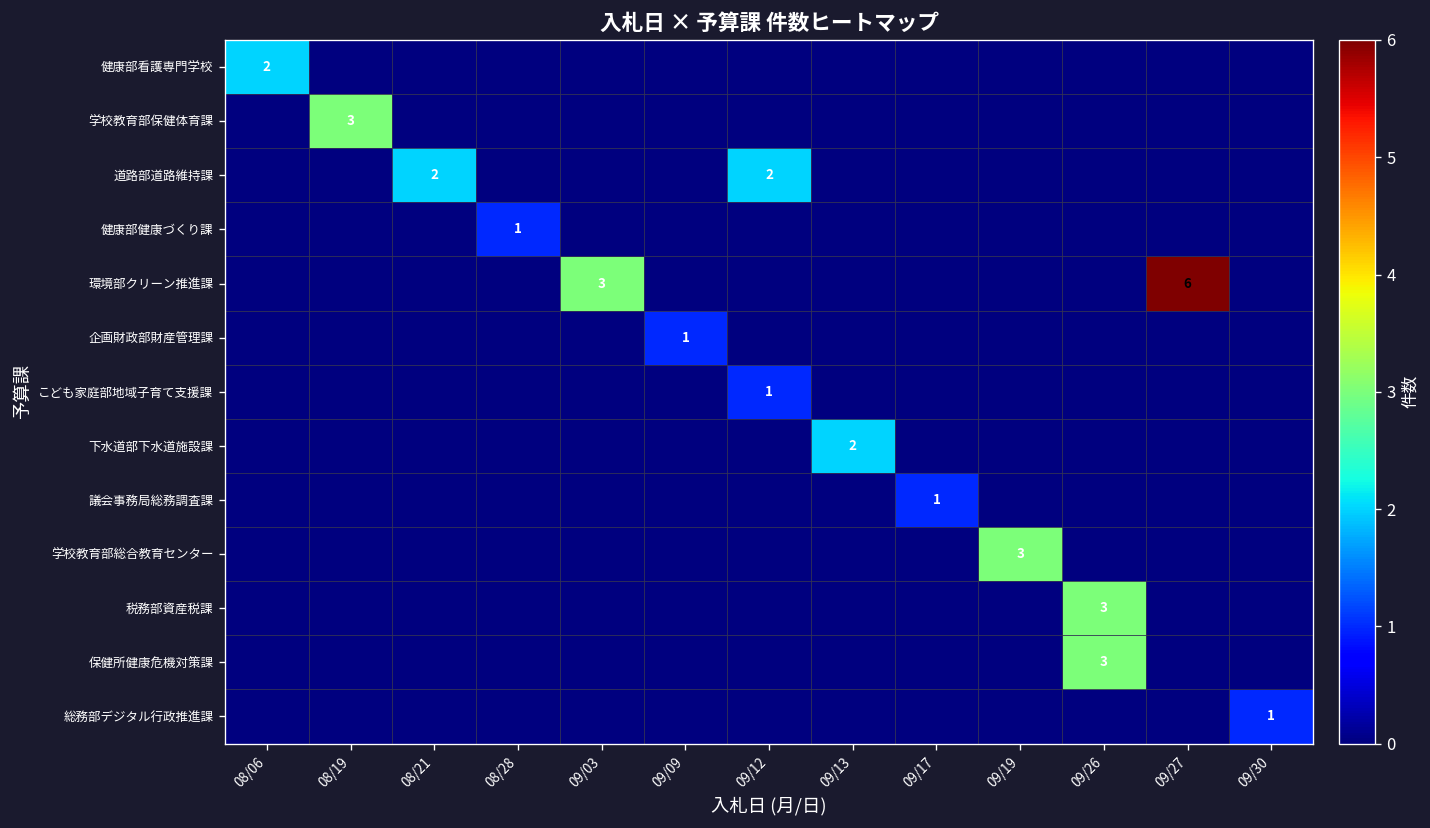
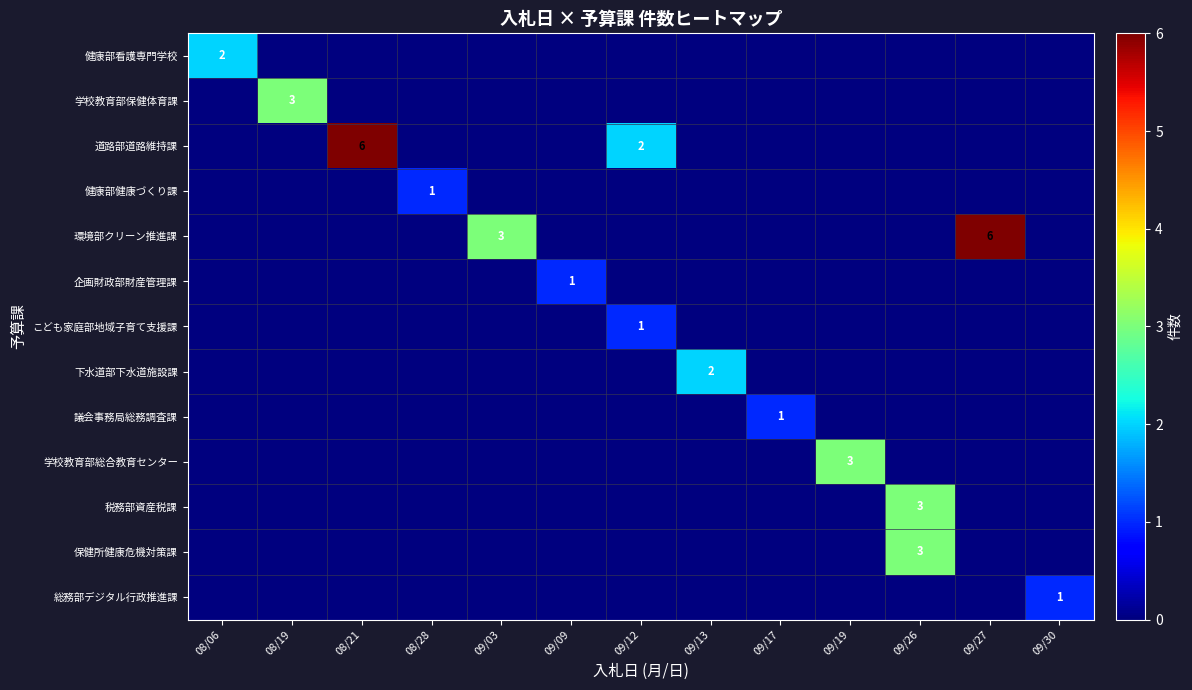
道路部道路維持課, 08/21: 2 -> 6
